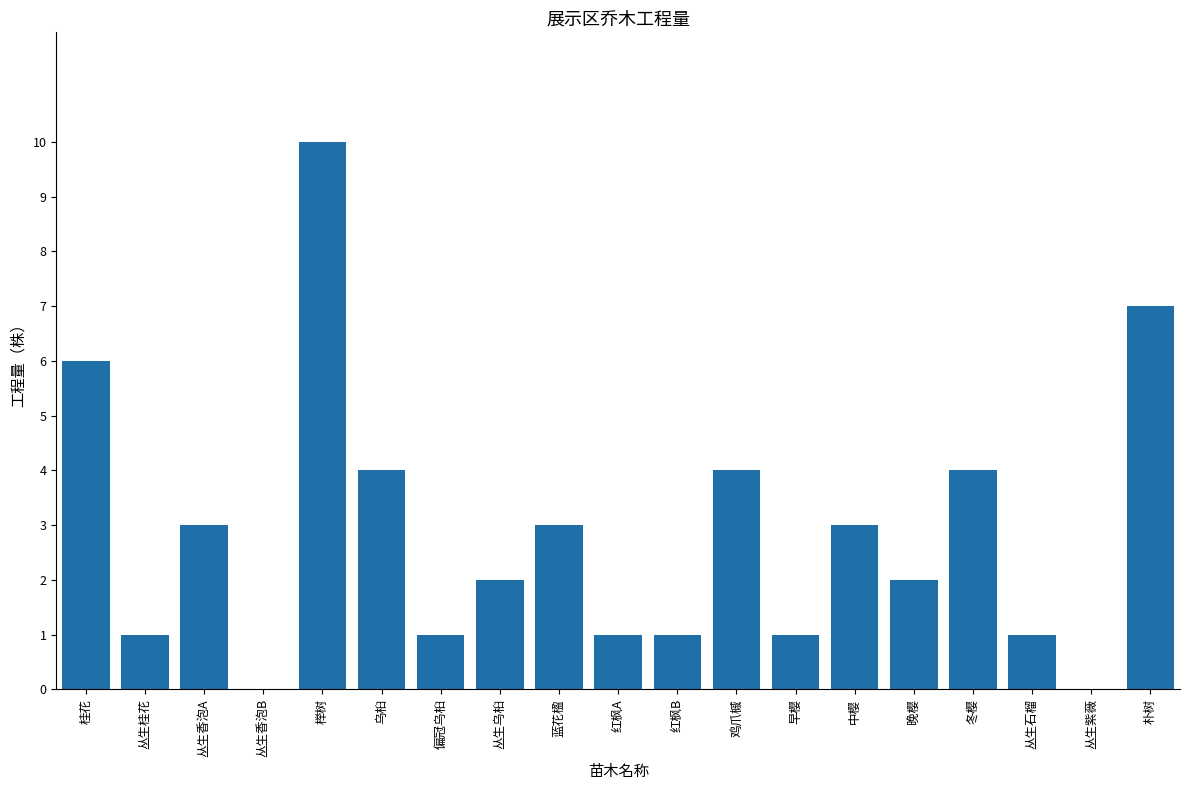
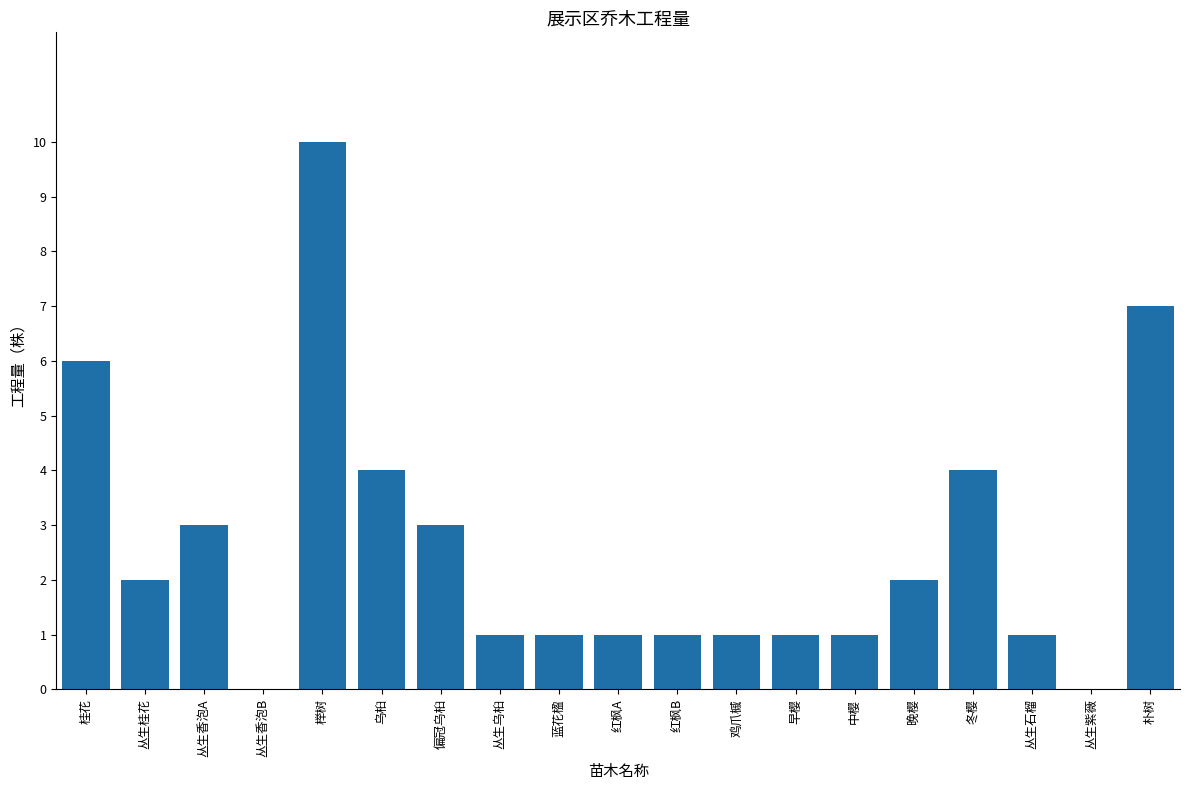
丛生桂花: 1 -> 2
偏冠乌桕: 1 -> 3
丛生乌桕: 2 -> 1
蓝花楹: 3 -> 1
鸡爪槭: 4 -> 1
中樱: 3 -> 1
